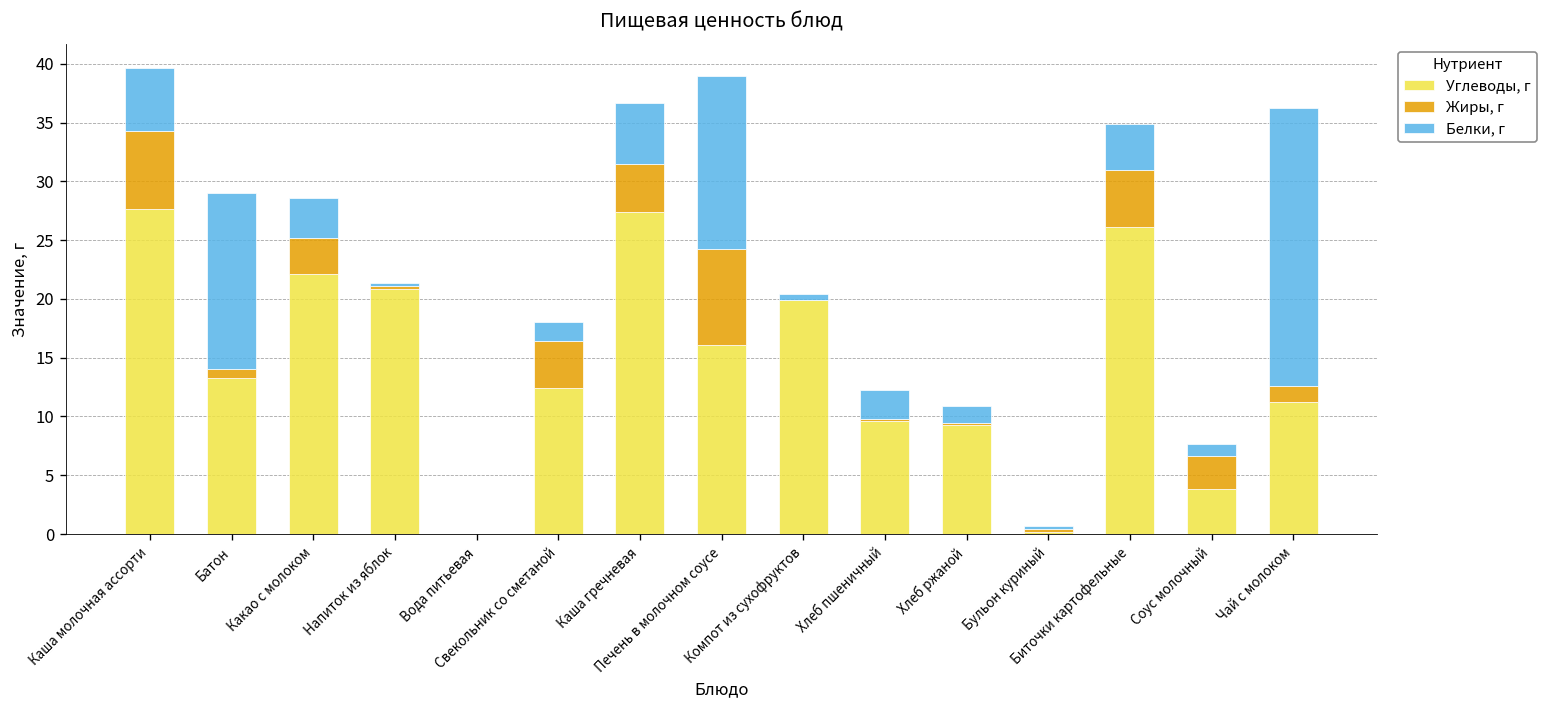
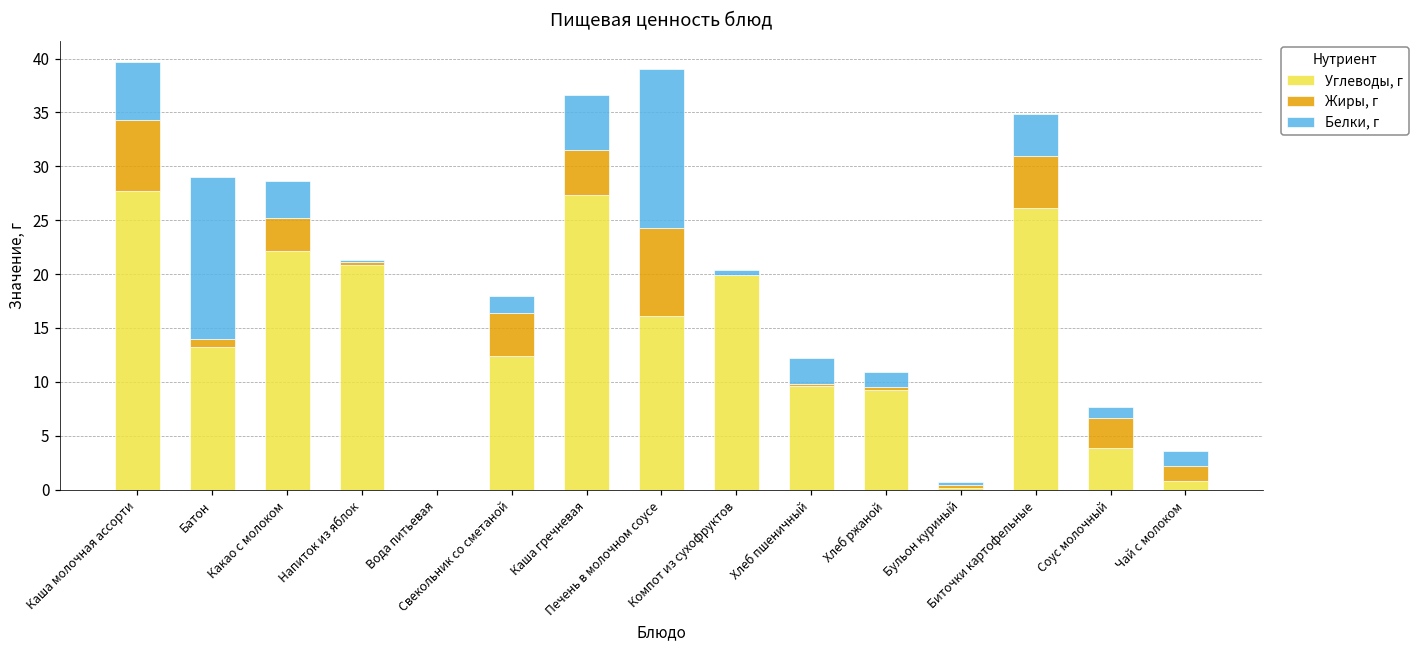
Углеводы, г, Чай с молоком: 11 -> 1
Белки, г, Чай с молоком: 24 -> 1
